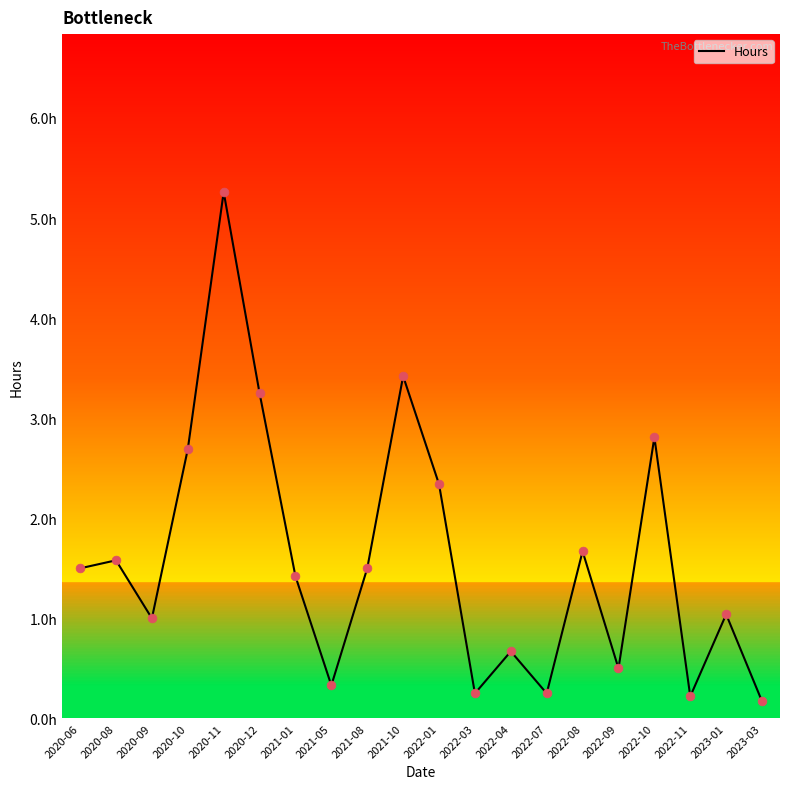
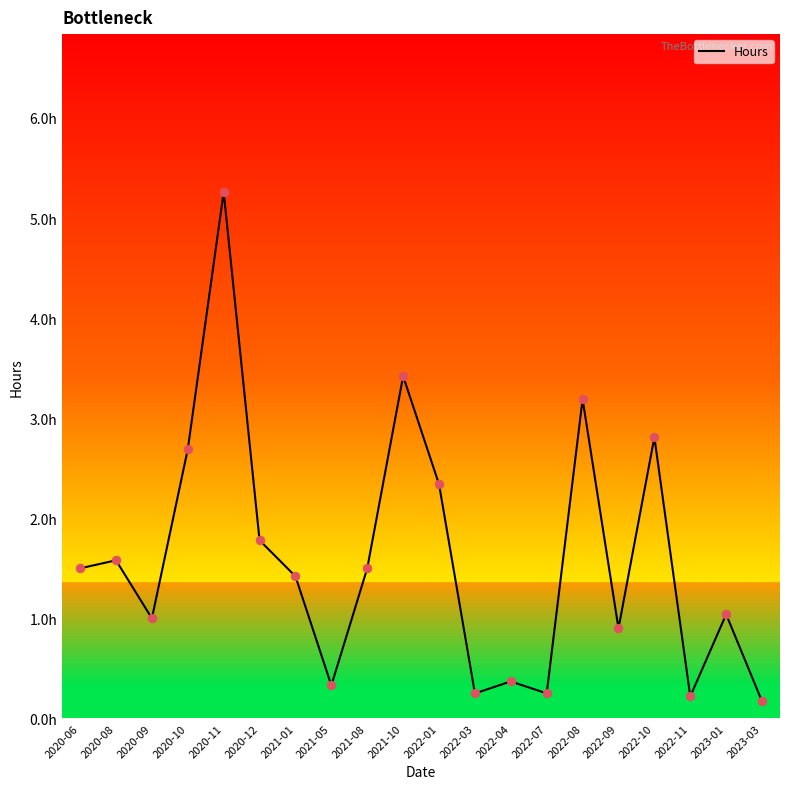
2020-12: 3.25h -> 1.78h
2022-04: 0.67h -> 0.37h
2022-08: 1.67h -> 3.19h
2022-09: 0.5h -> 0.9h
